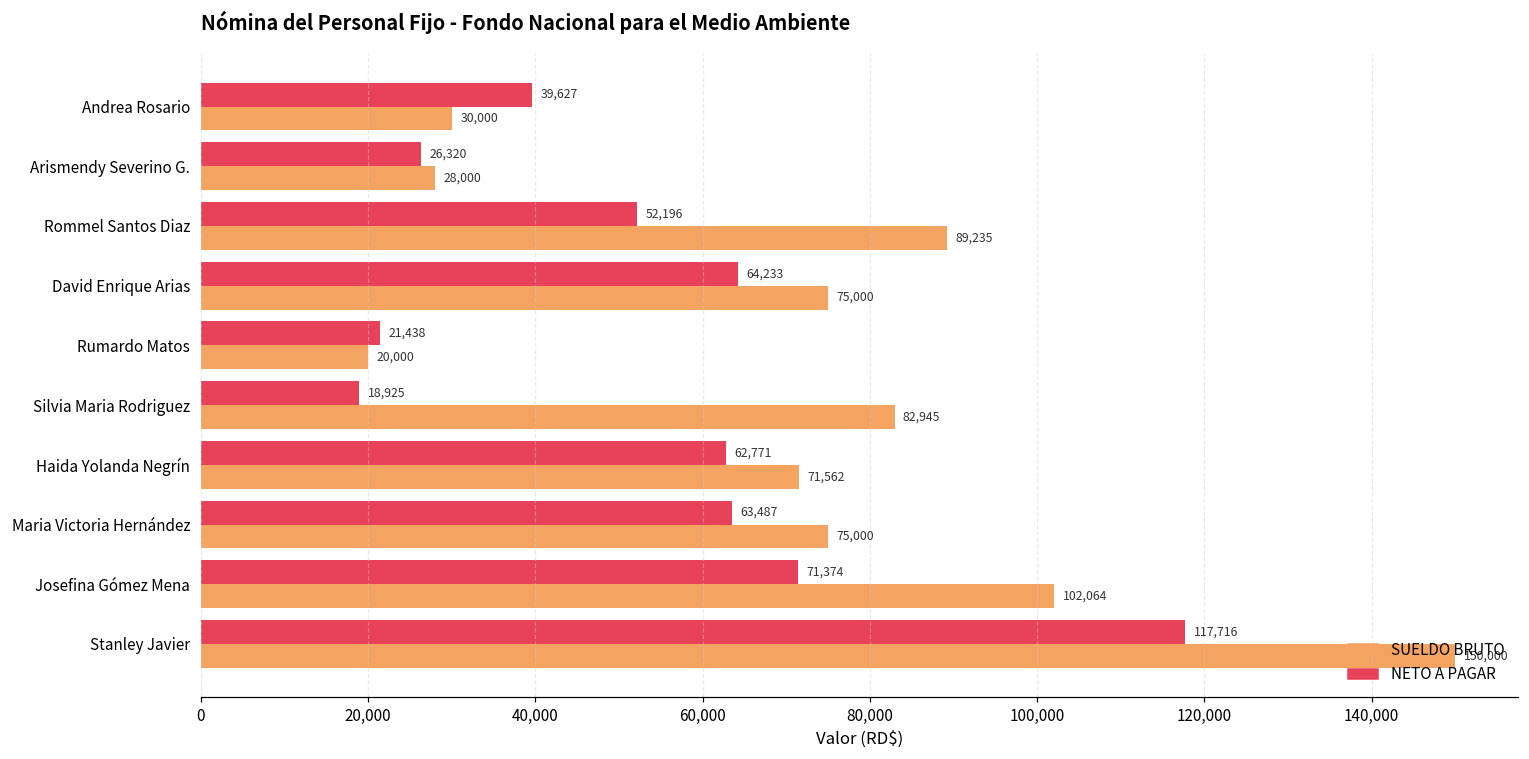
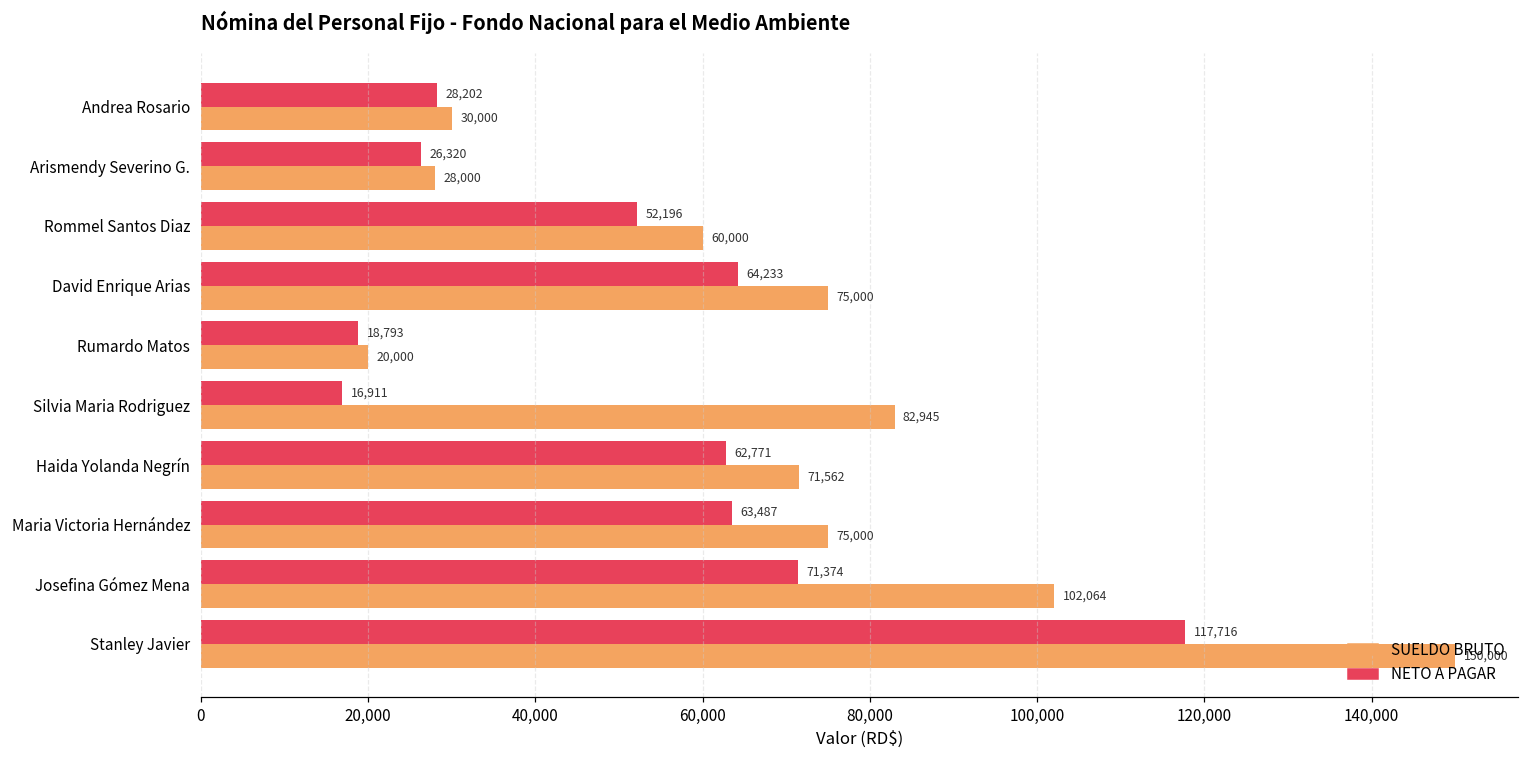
NETO A PAGAR, Andrea Rosario: 39,627 -> 28,202
SUELDO BRUTO, Rommel Santos Diaz: 89,235 -> 60,000
NETO A PAGAR, Rumardo Matos: 21,438 -> 18,793
NETO A PAGAR, Silvia Maria Rodriguez: 18,925 -> 16,911
